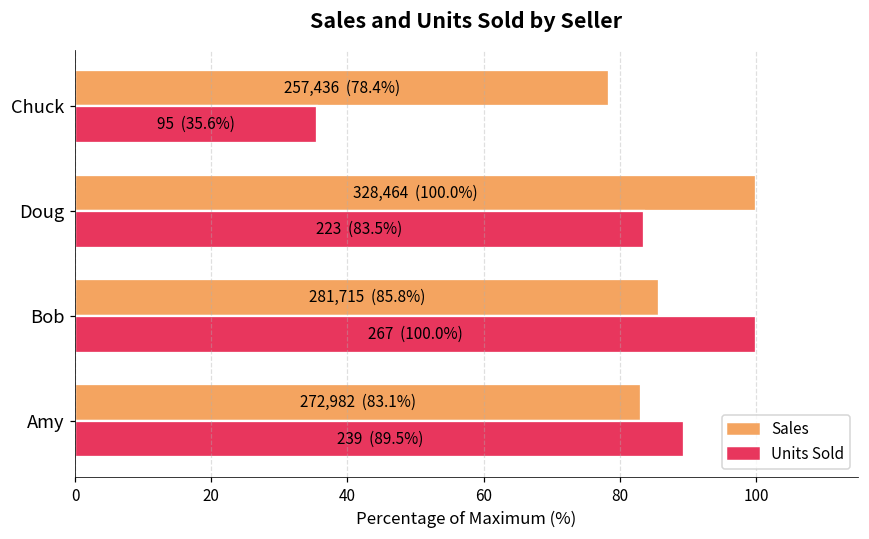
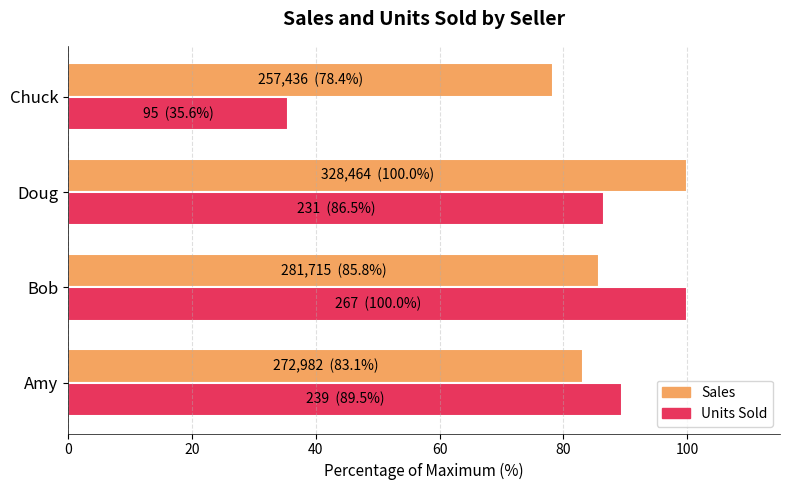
Units Sold, Doug: 223 (83.5%) -> 231 (86.5%)
